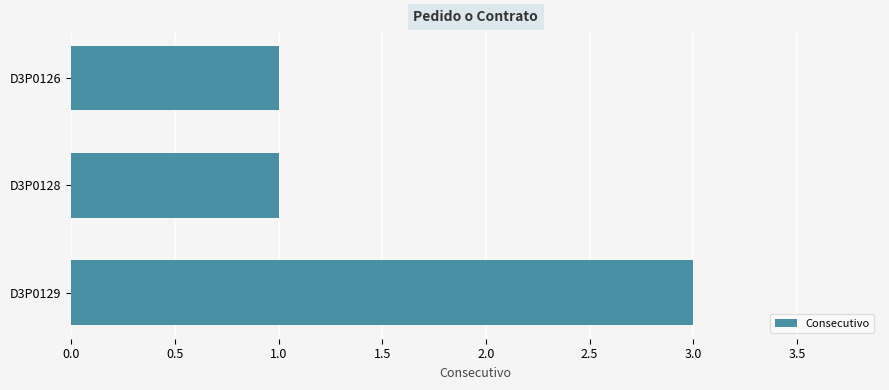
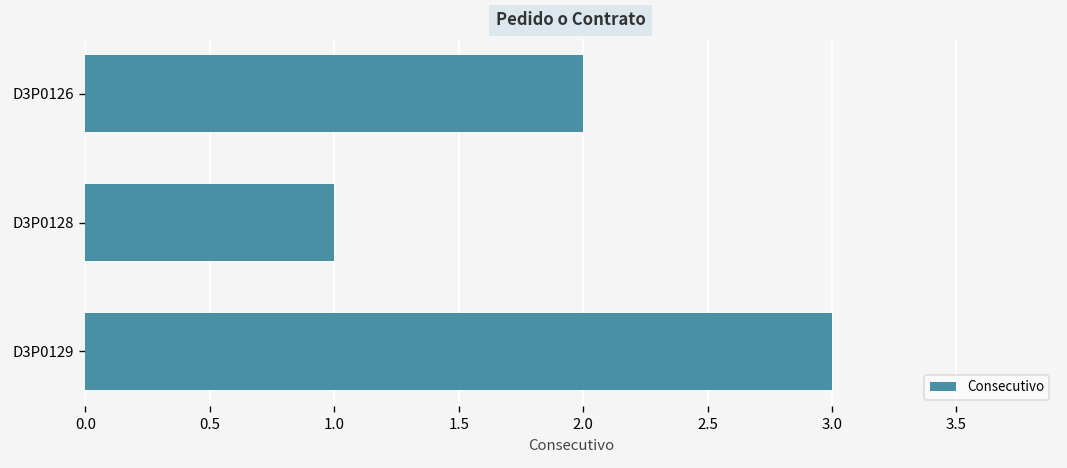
D3P0126: 1 -> 2
